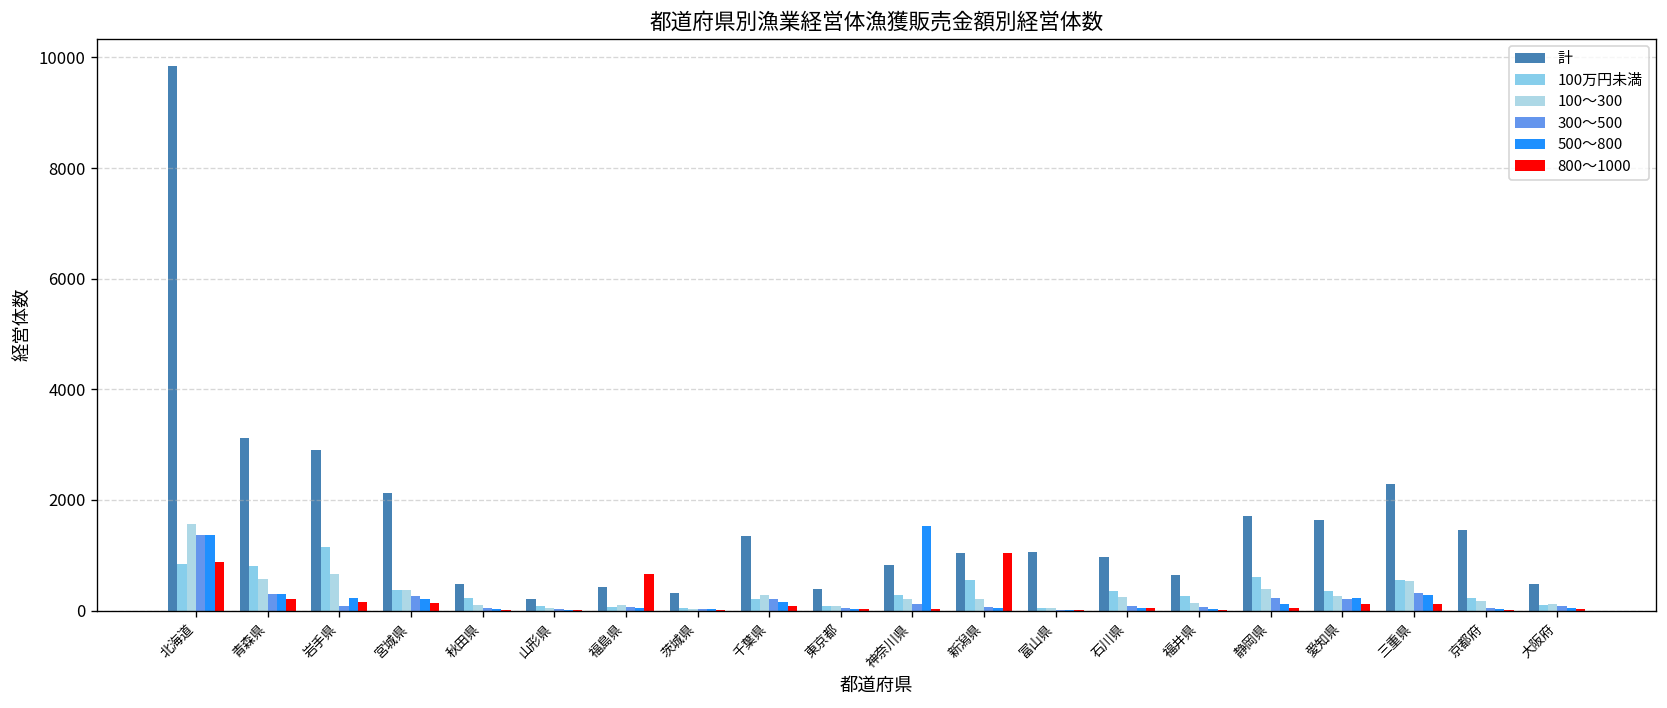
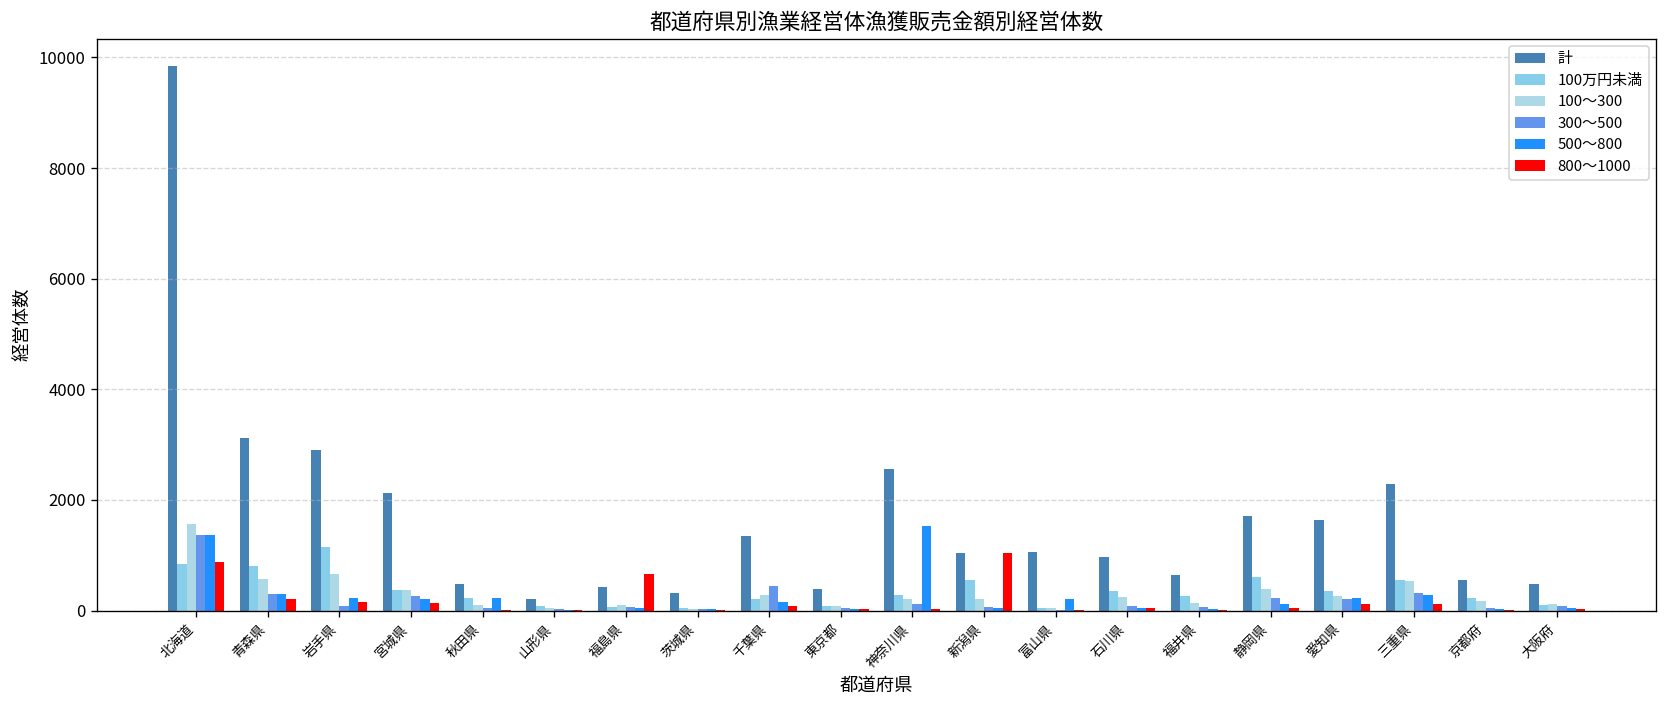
500～800, 秋田県: 0 -> 200
300～500, 千葉県: 200 -> 400
計, 神奈川県: 800 -> 2600
500～800, 富山県: 0 -> 200
計, 京都府: 1500 -> 500
